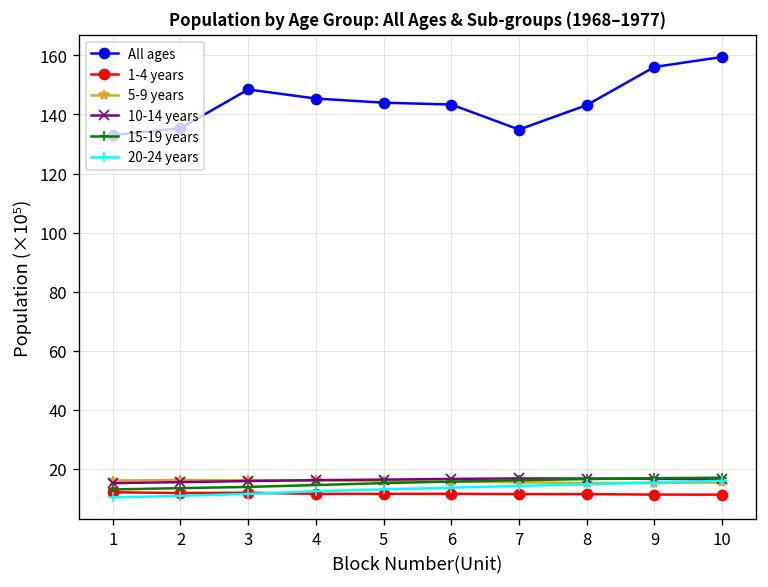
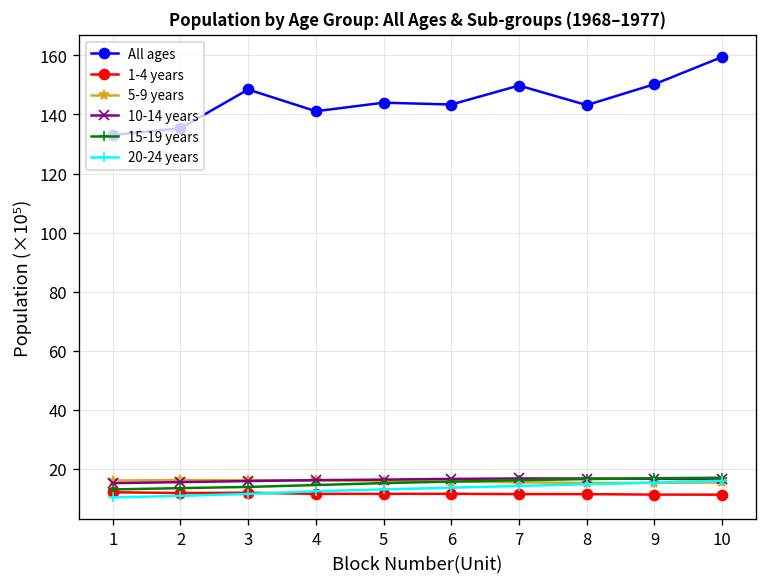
All ages, 4: 145 -> 141
All ages, 7: 135 -> 150
All ages, 9: 156 -> 150
